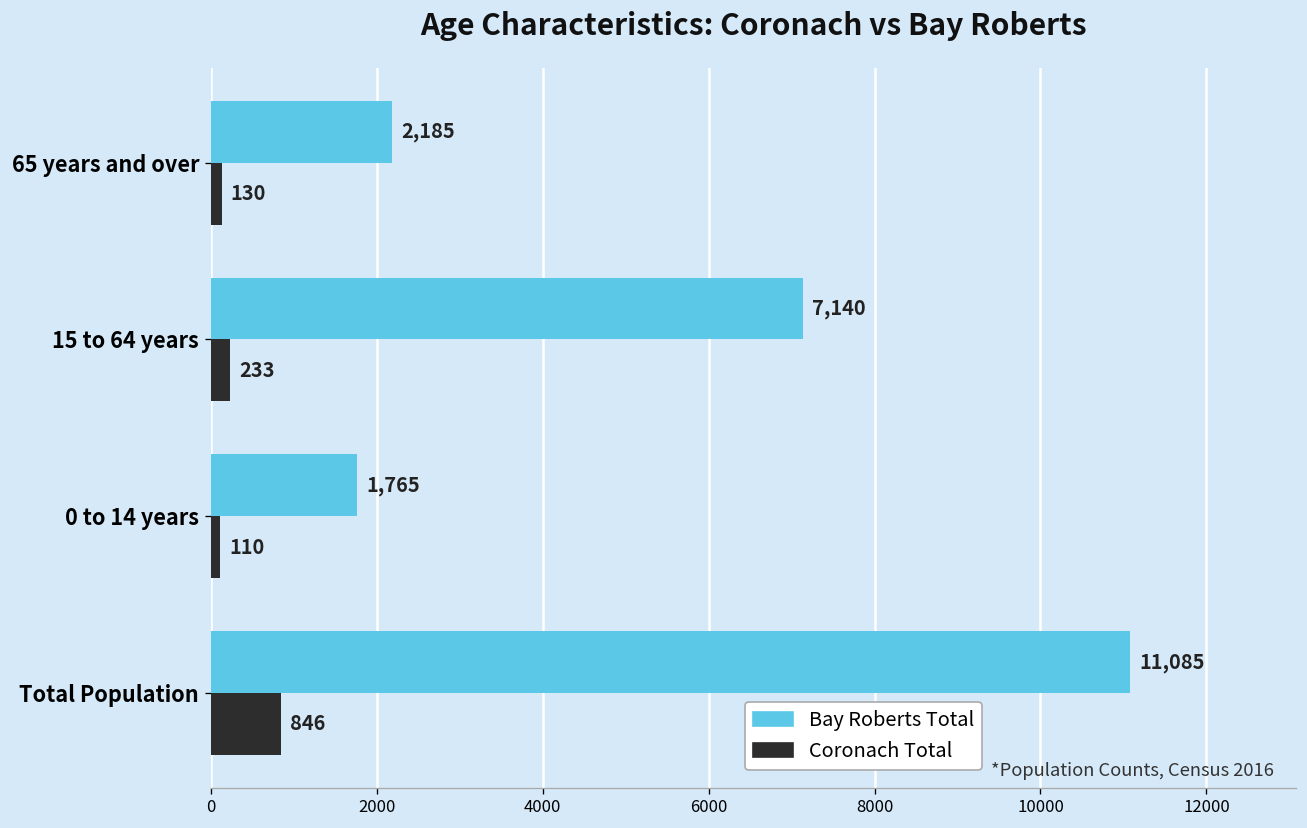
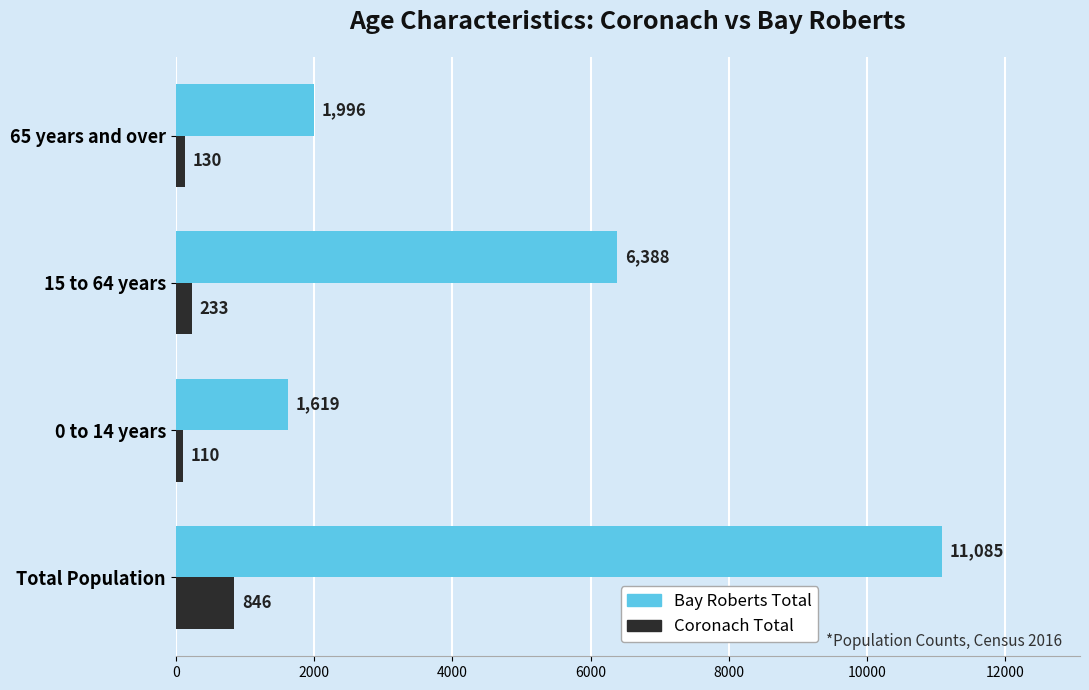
Bay Roberts Total, 65 years and over: 2,185 -> 1,996
Bay Roberts Total, 15 to 64 years: 7,140 -> 6,388
Bay Roberts Total, 0 to 14 years: 1,765 -> 1,619
